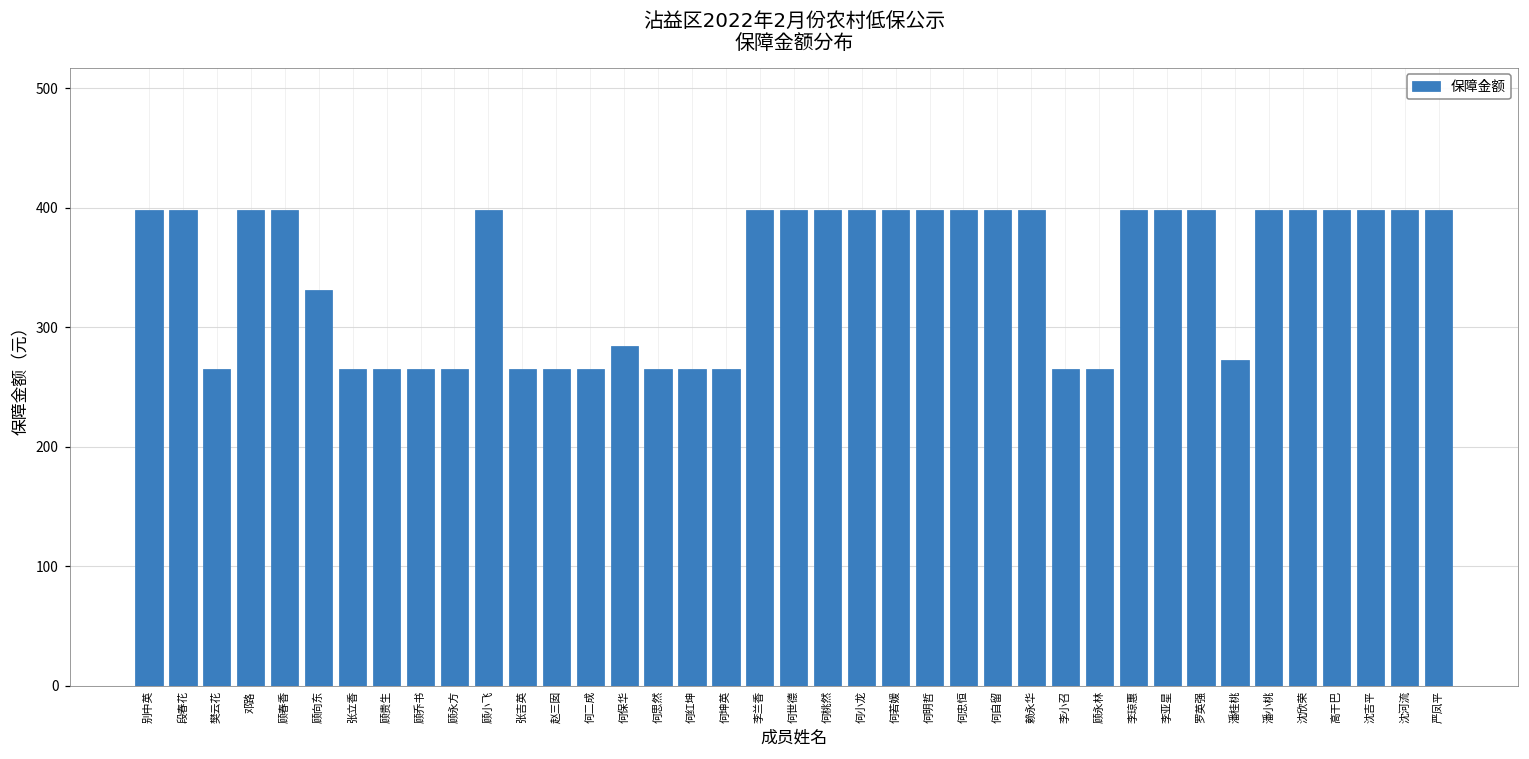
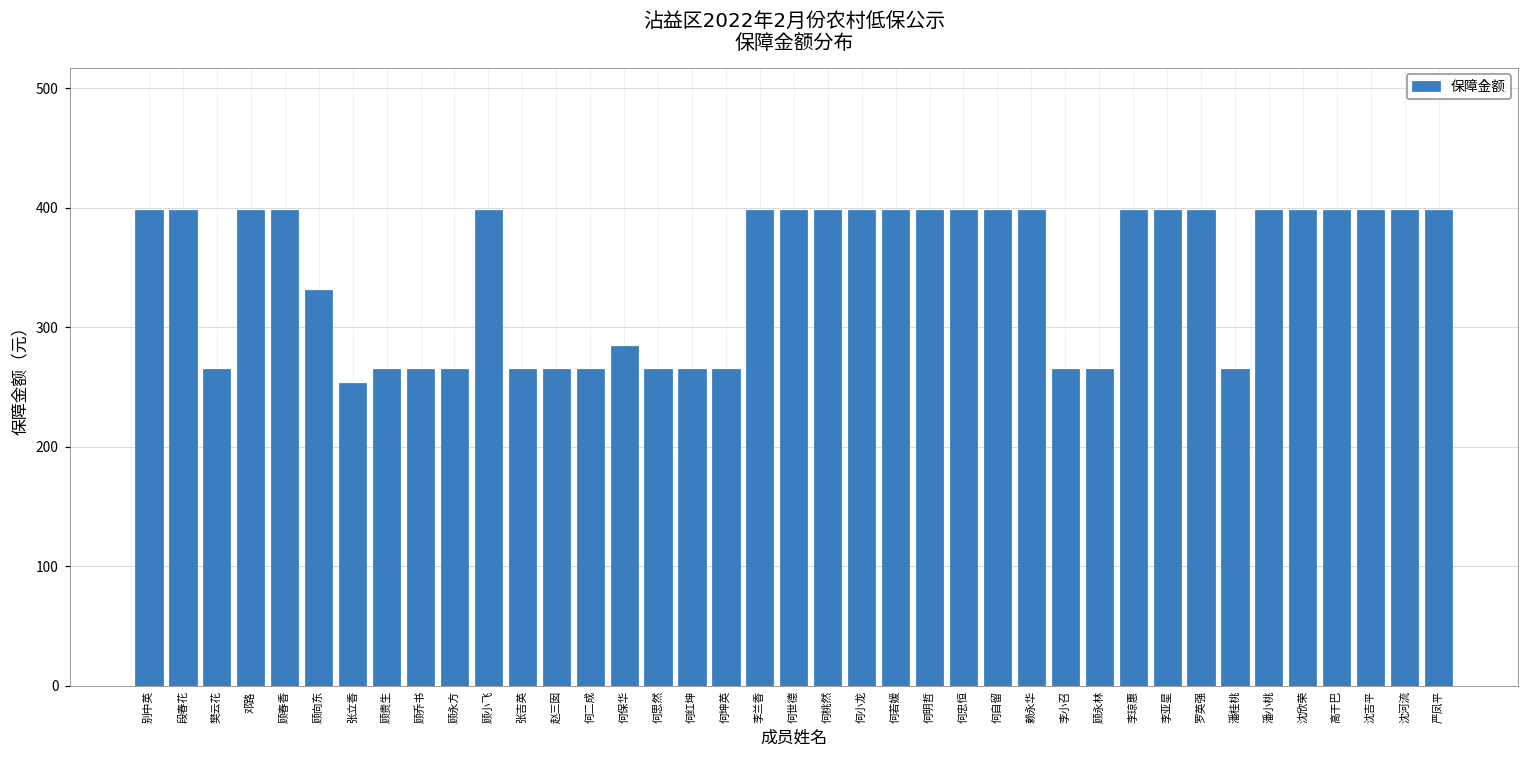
张立香: 265 -> 253
潘桂桃: 273 -> 265
